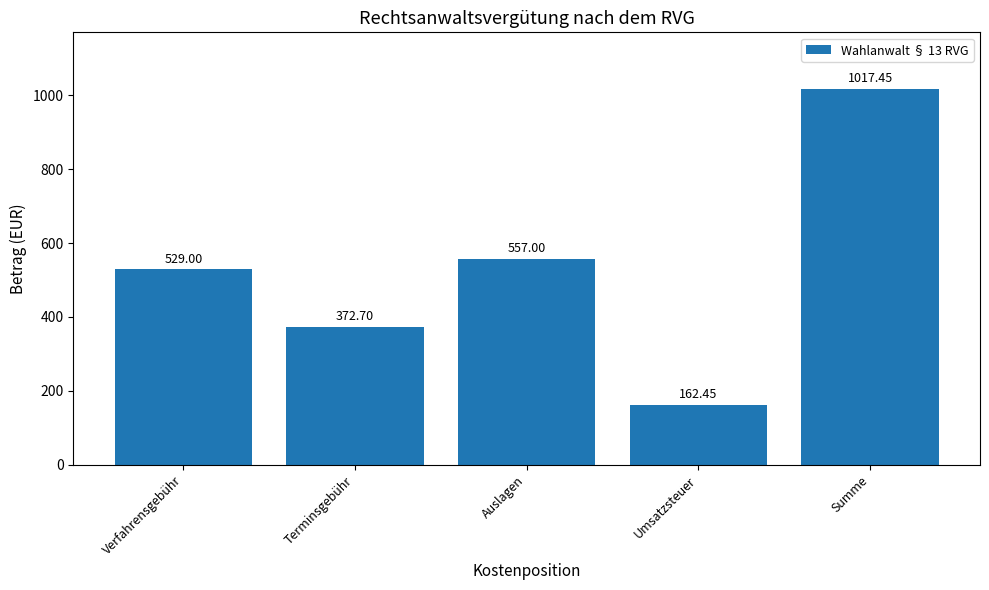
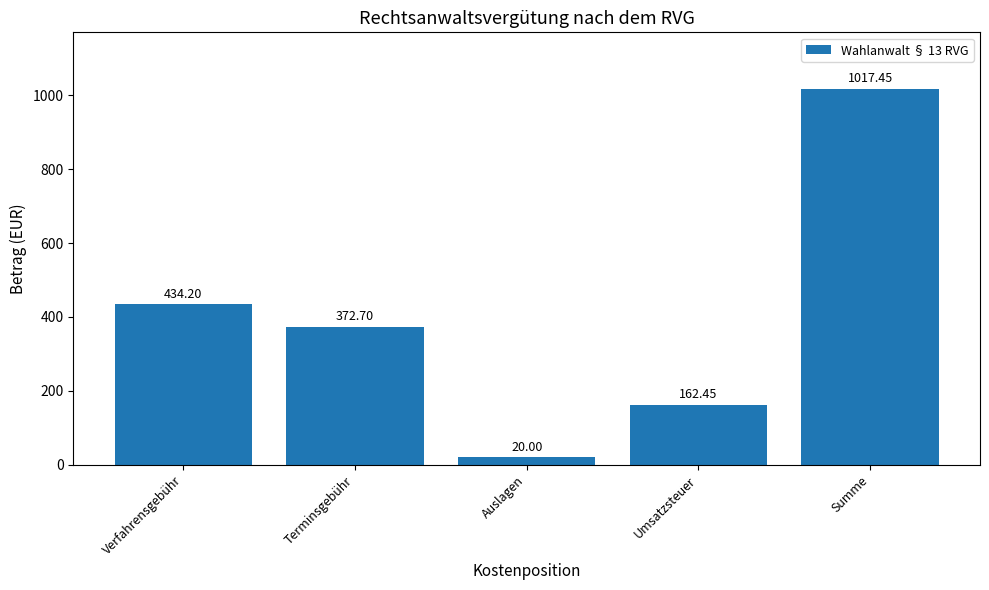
Verfahrensgebühr: 529.00 -> 434.20
Auslagen: 557.00 -> 20.00
